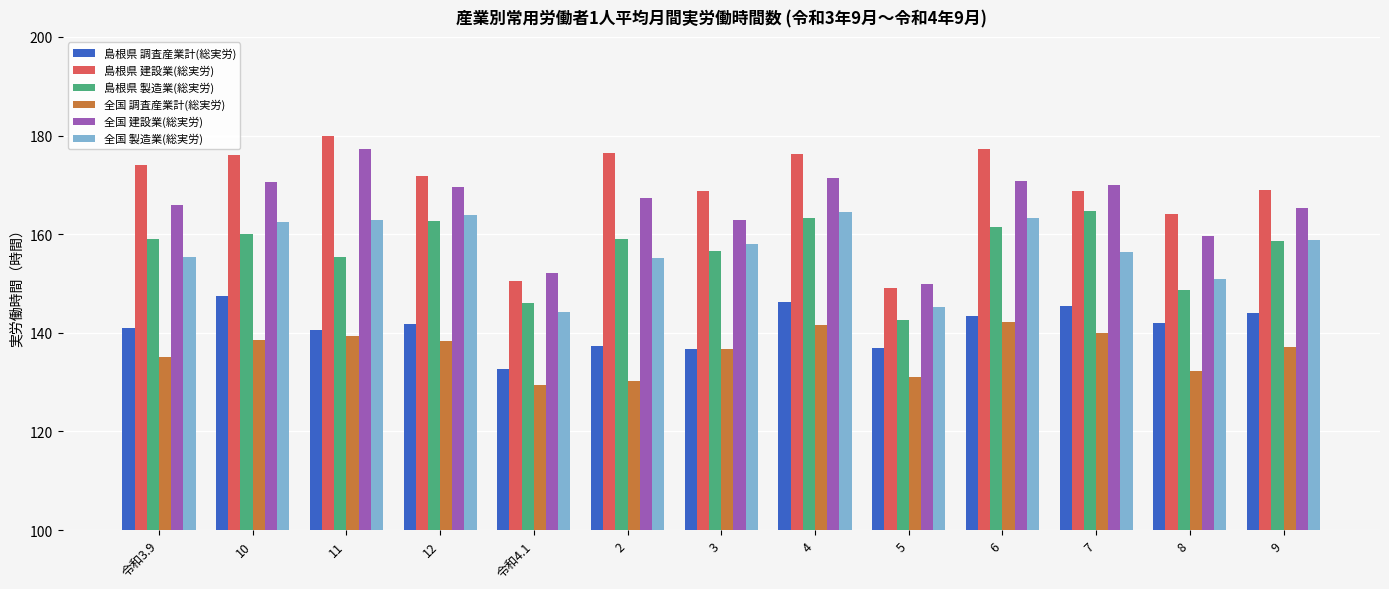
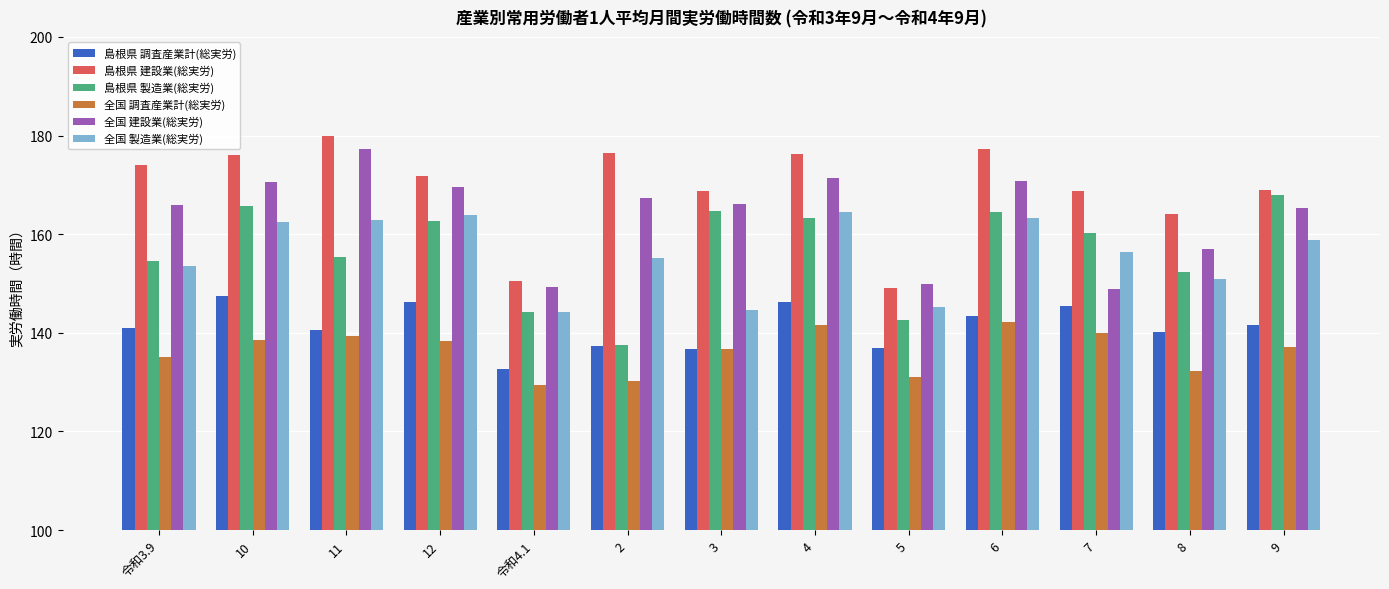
島根県 製造業(総実労), 令和3.9: 159 -> 155
全国 製造業(総実労), 令和3.9: 155 -> 154
島根県 製造業(総実労), 10: 160 -> 166
島根県 調査産業計(総実労), 12: 142 -> 146
島根県 製造業(総実労), 令和4.1: 146 -> 144
全国 建設業(総実労), 令和4.1: 152 -> 149
島根県 製造業(総実労), 2: 159 -> 138
島根県 製造業(総実労), 3: 157 -> 165
全国 建設業(総実労), 3: 163 -> 166
全国 製造業(総実労), 3: 158 -> 145
島根県 製造業(総実労), 6: 161 -> 165
島根県 製造業(総実労), 7: 165 -> 160
全国 建設業(総実労), 7: 170 -> 149
島根県 調査産業計(総実労), 8: 142 -> 140
島根県 製造業(総実労), 8: 149 -> 152
全国 建設業(総実労), 8: 160 -> 157
島根県 調査産業計(総実労), 9: 144 -> 142
島根県 製造業(総実労), 9: 159 -> 168
